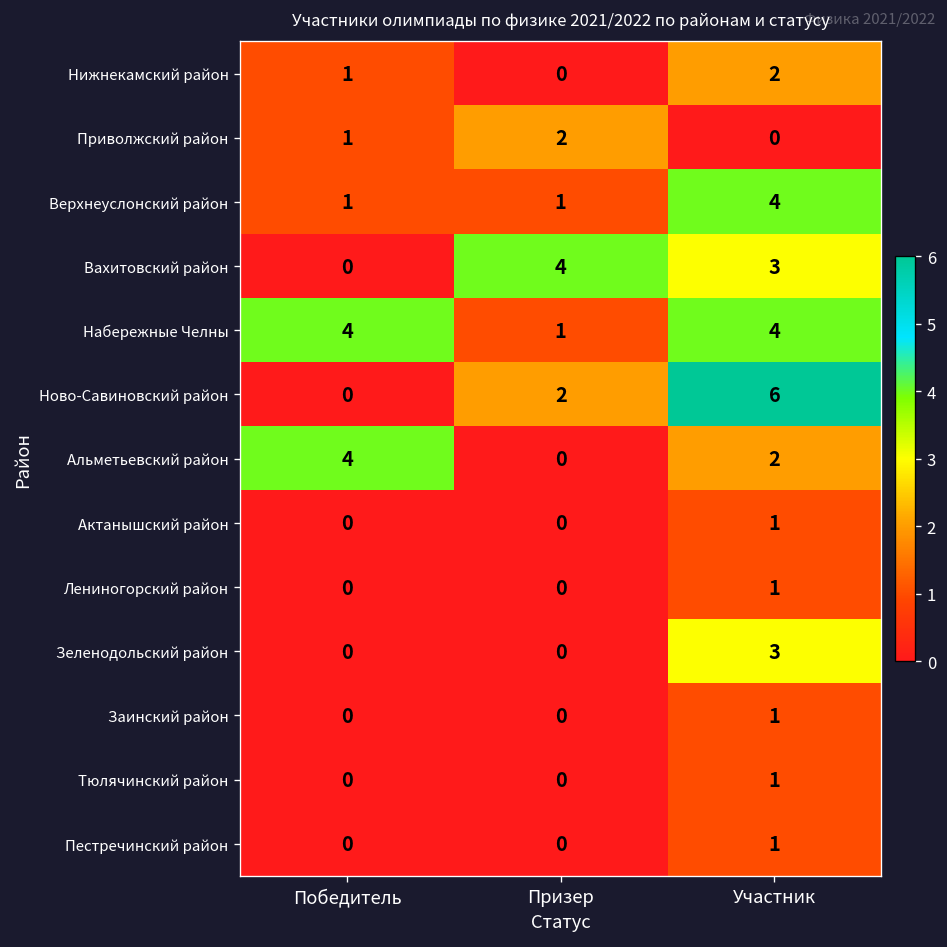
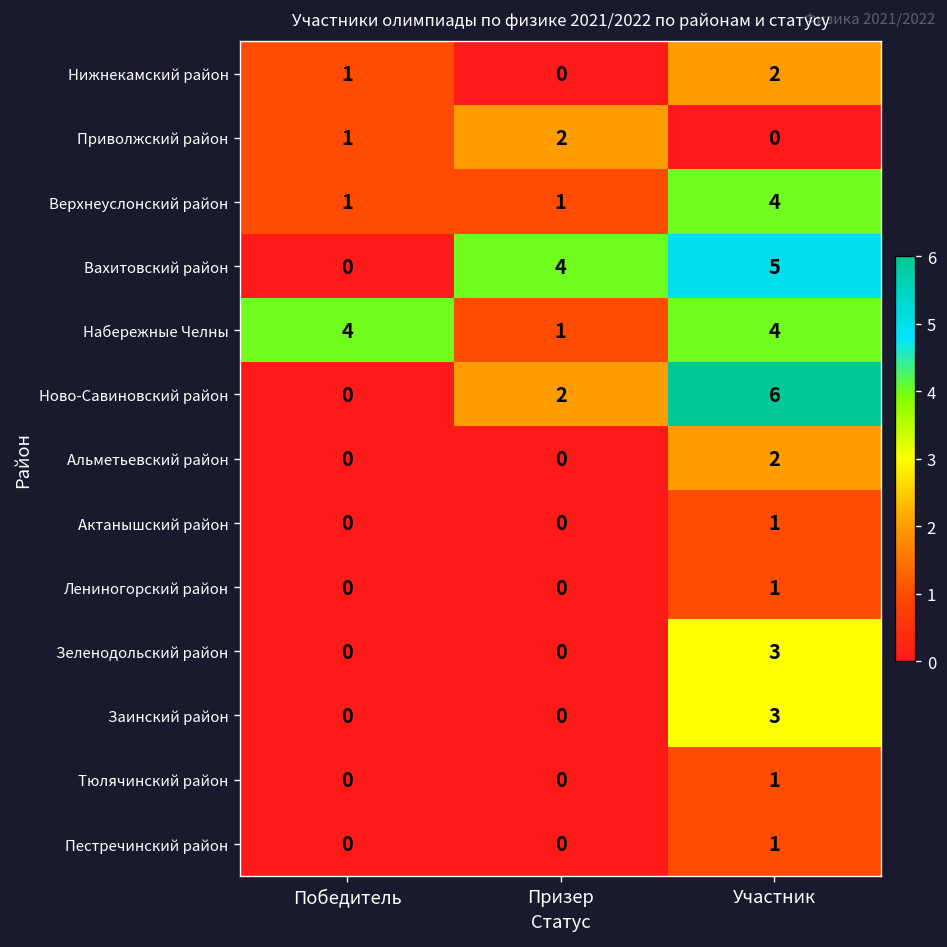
Вахитовский район, Участник: 3 -> 5
Альметьевский район, Победитель: 4 -> 0
Заинский район, Участник: 1 -> 3
